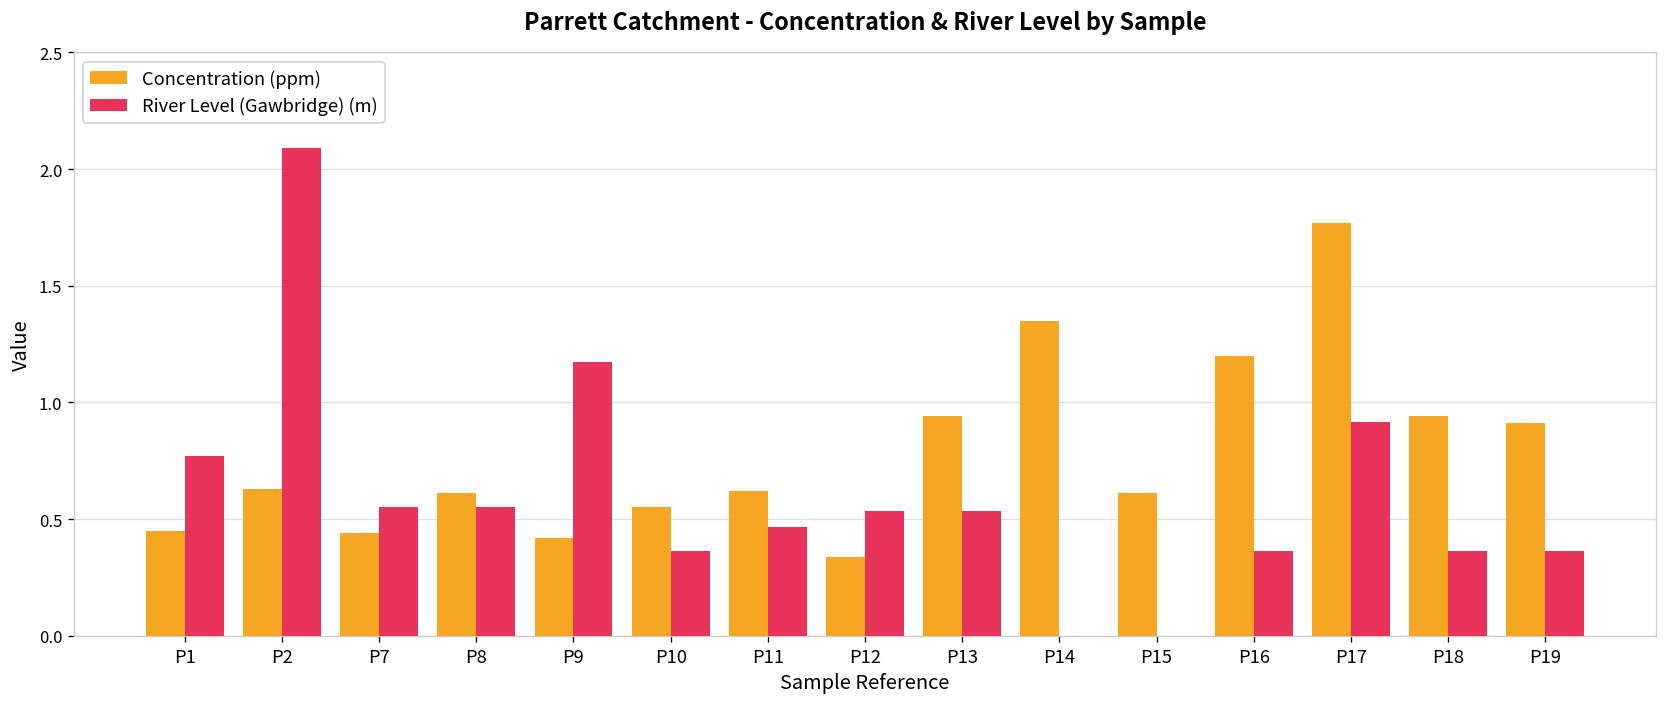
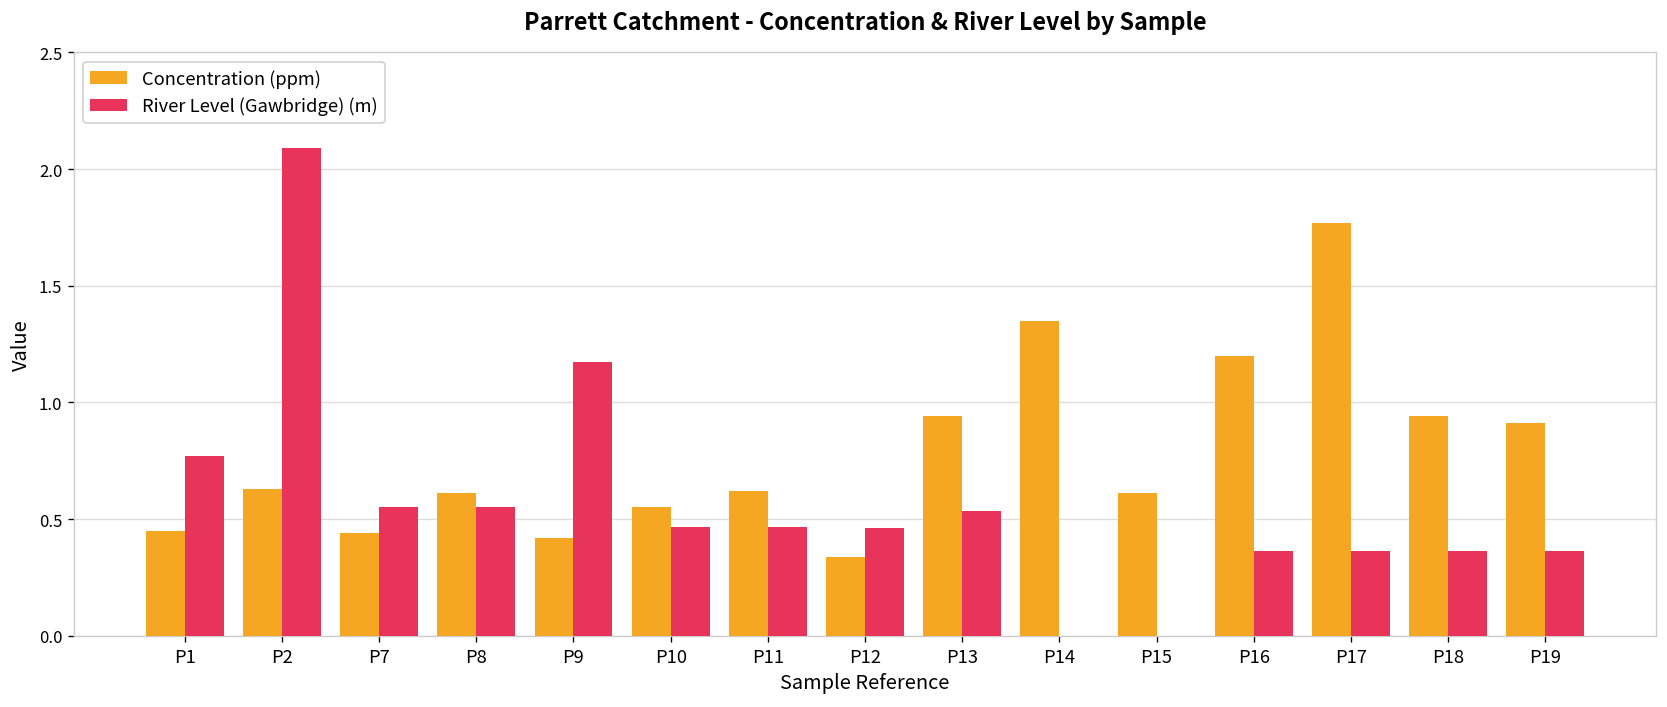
River Level (Gawbridge) (m), P10: 0.36 -> 0.47
River Level (Gawbridge) (m), P12: 0.53 -> 0.46
River Level (Gawbridge) (m), P17: 0.92 -> 0.36
